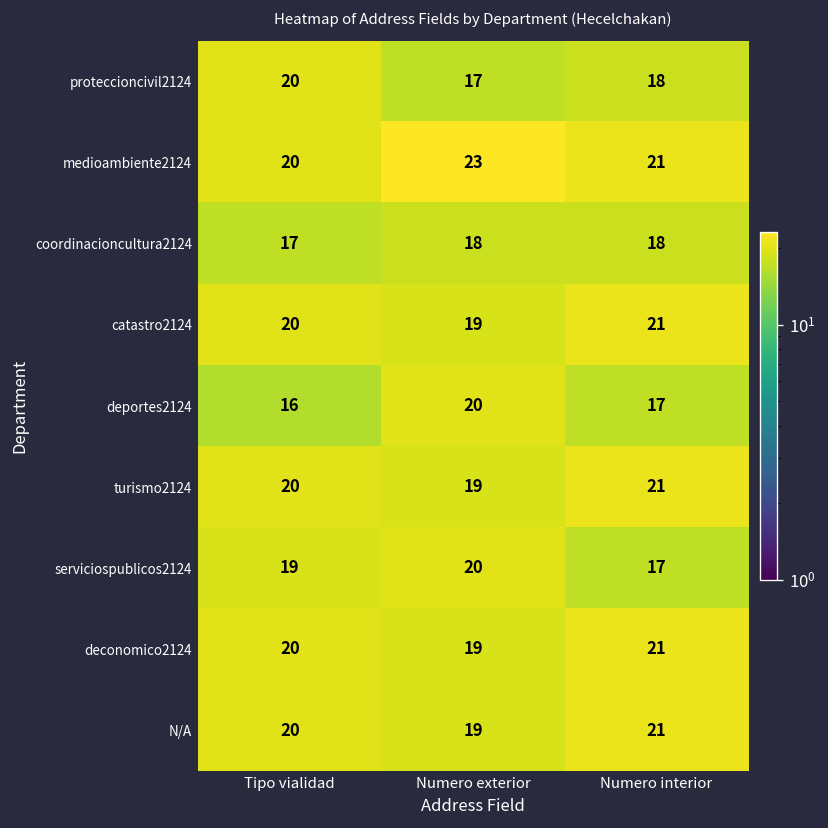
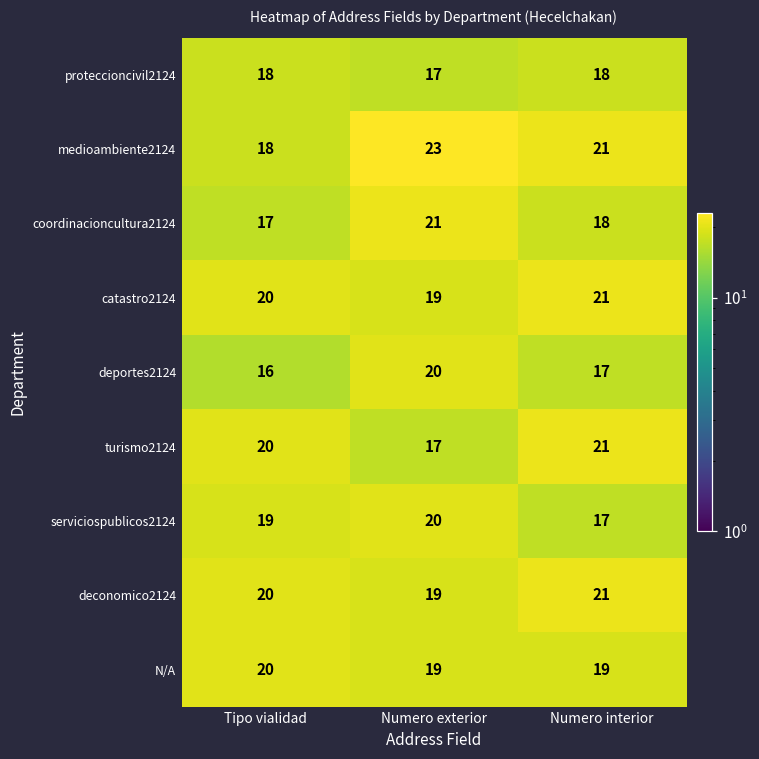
proteccioncivil2124, Tipo vialidad: 20 -> 18
medioambiente2124, Tipo vialidad: 20 -> 18
coordinacioncultura2124, Numero exterior: 18 -> 21
turismo2124, Numero exterior: 19 -> 17
N/A, Numero interior: 21 -> 19
